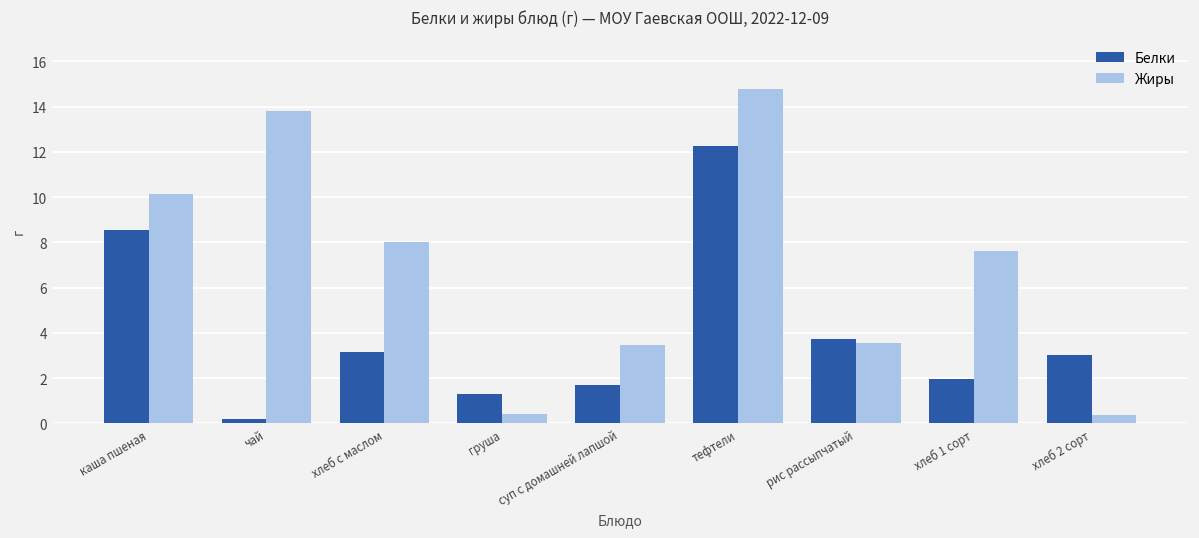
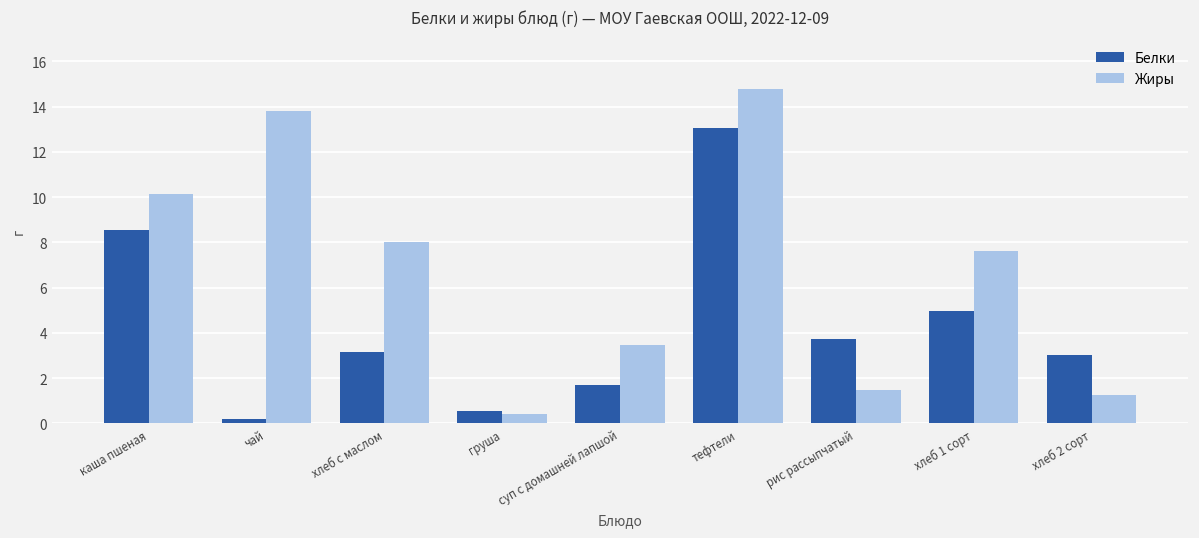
Белки, груша: 1.3 -> 0.6
Белки, тефтели: 12.3 -> 13.1
Жиры, рис рассыпчатый: 3.5 -> 1.5
Белки, хлеб 1 сорт: 2.0 -> 5.0
Жиры, хлеб 2 сорт: 0.4 -> 1.3
